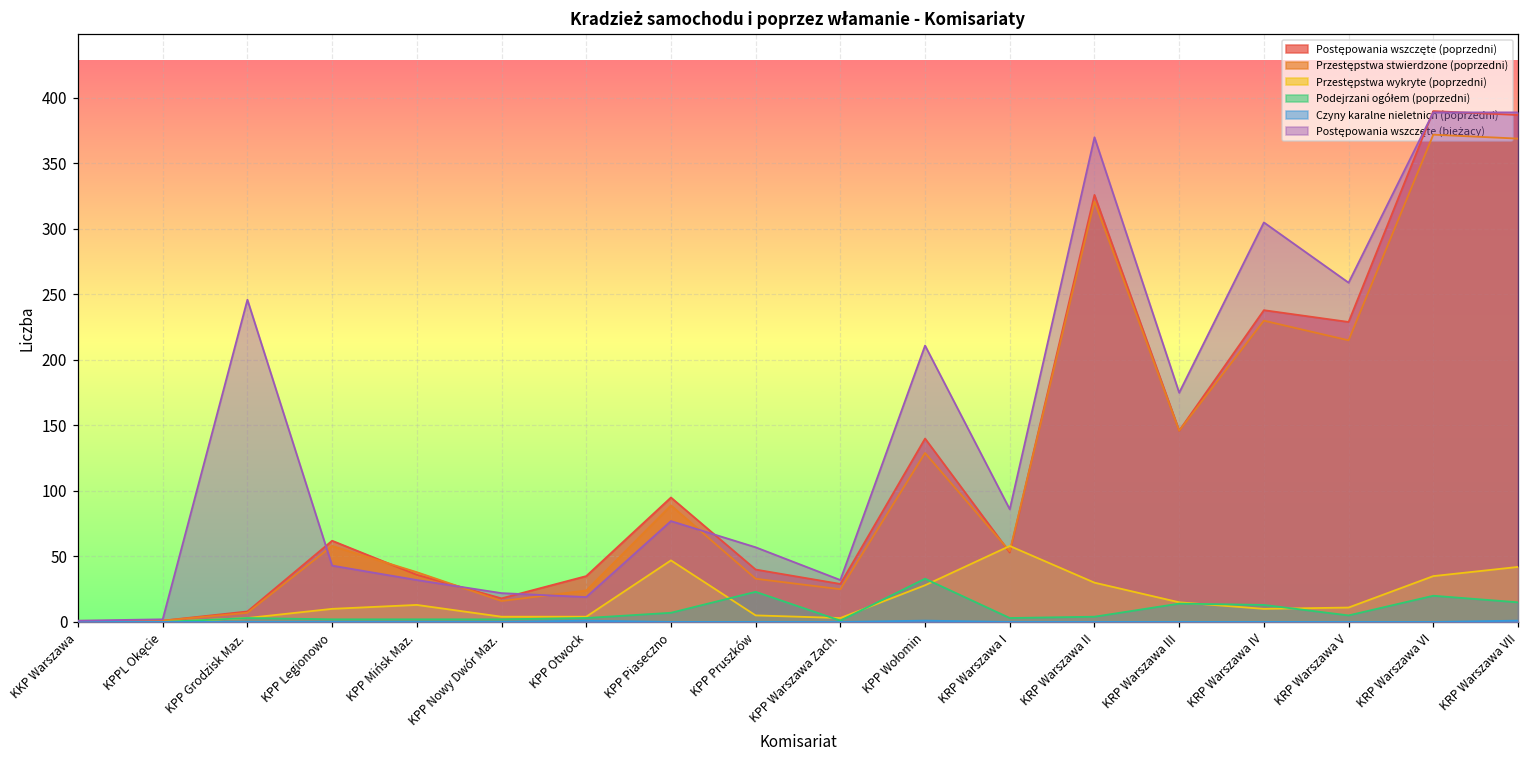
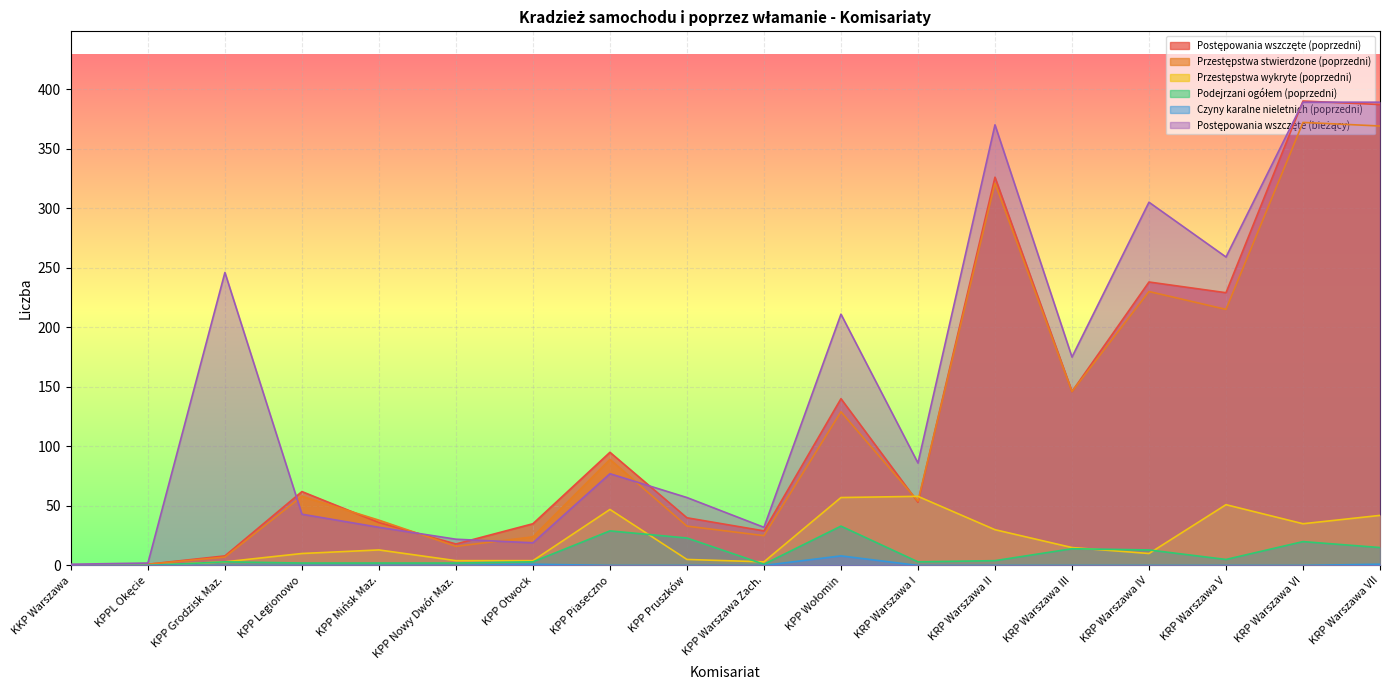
Podejrzani ogółem (poprzedni), KPP Piaseczno: 7 -> 29
Przestępstwa wykryte (poprzedni), KPP Wołomin: 28 -> 57
Czyny karalne nieletnich (poprzedni), KPP Wołomin: 1 -> 8
Przestępstwa wykryte (poprzedni), KRP Warszawa V: 11 -> 51
